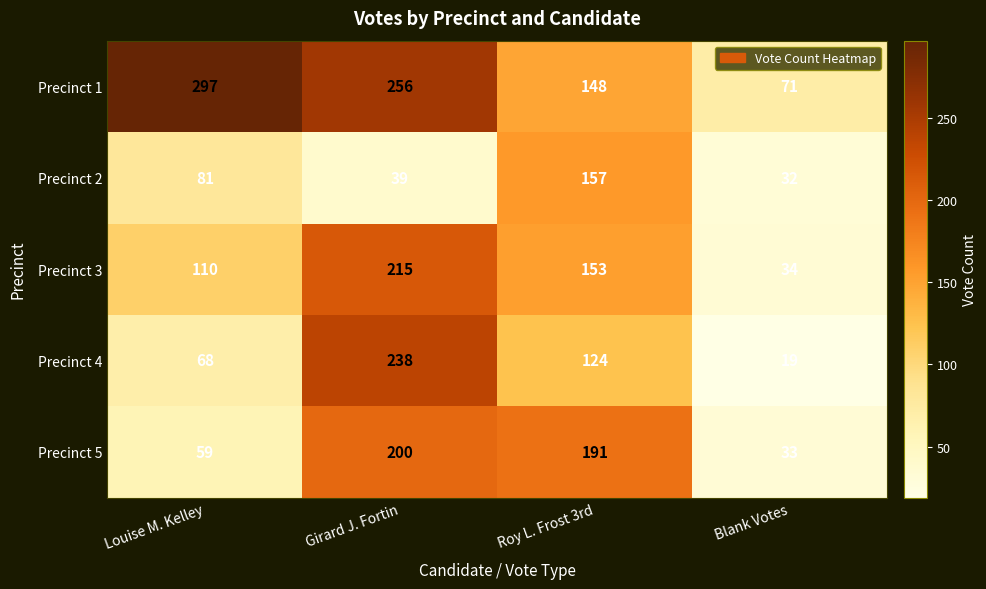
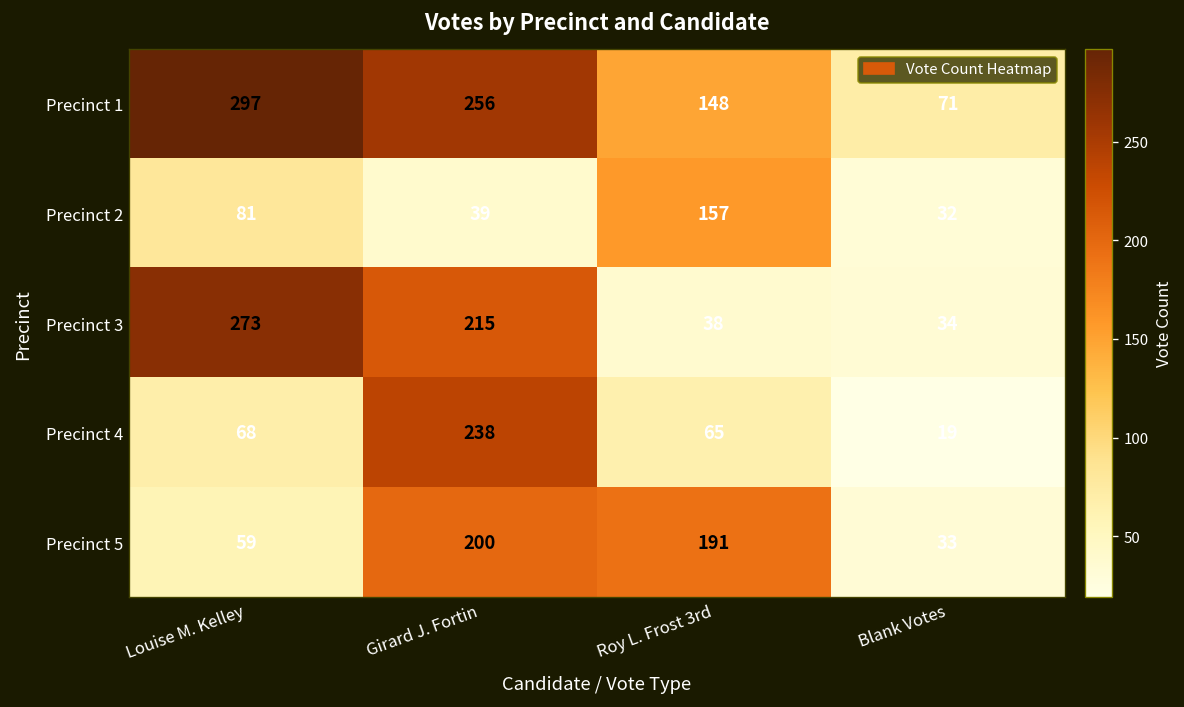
Precinct 3, Louise M. Kelley: 110 -> 273
Precinct 3, Roy L. Frost 3rd: 153 -> 38
Precinct 4, Roy L. Frost 3rd: 124 -> 65
